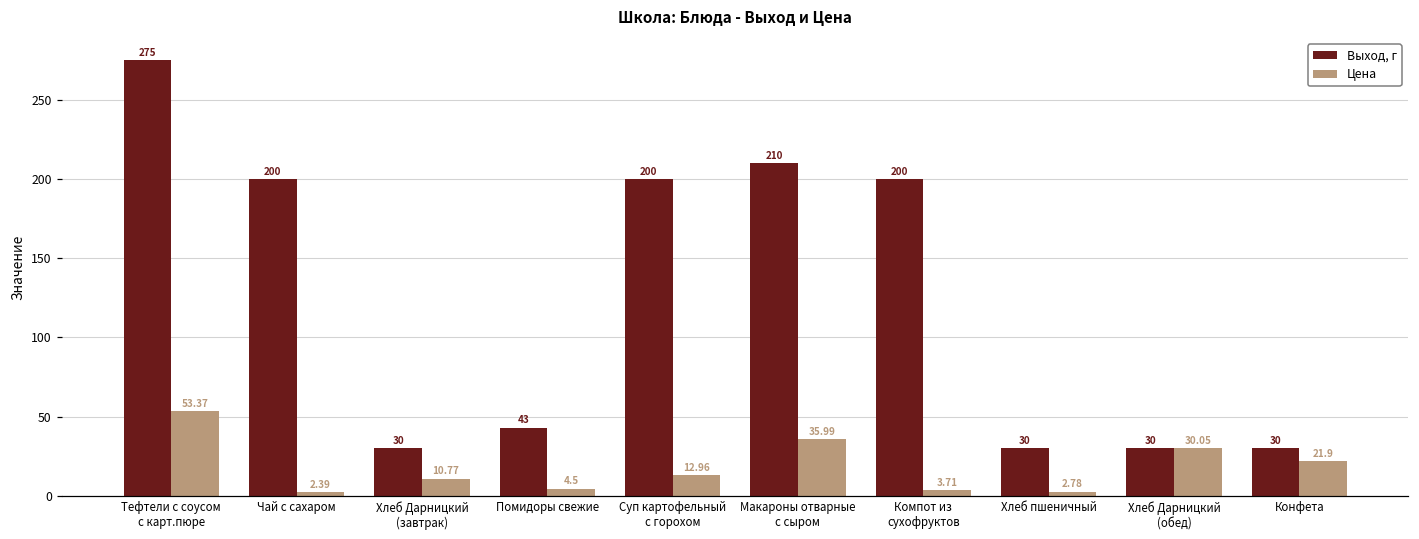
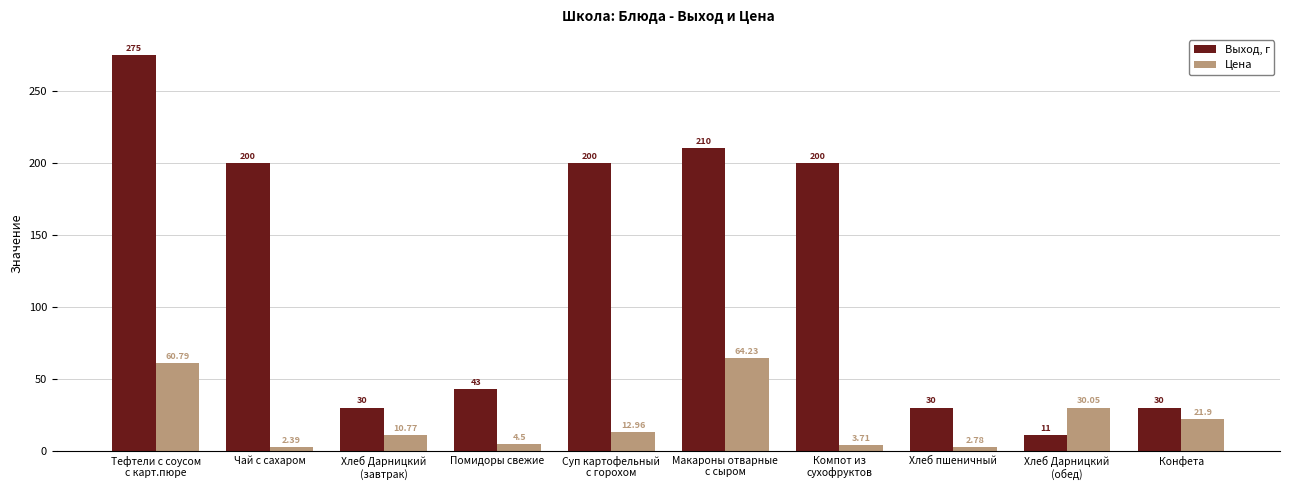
Цена, Тефтели с соусом с карт.пюре: 53.37 -> 60.79
Цена, Макароны отварные с сыром: 35.99 -> 64.23
Выход, г, Хлеб Дарницкий (обед): 30 -> 11
